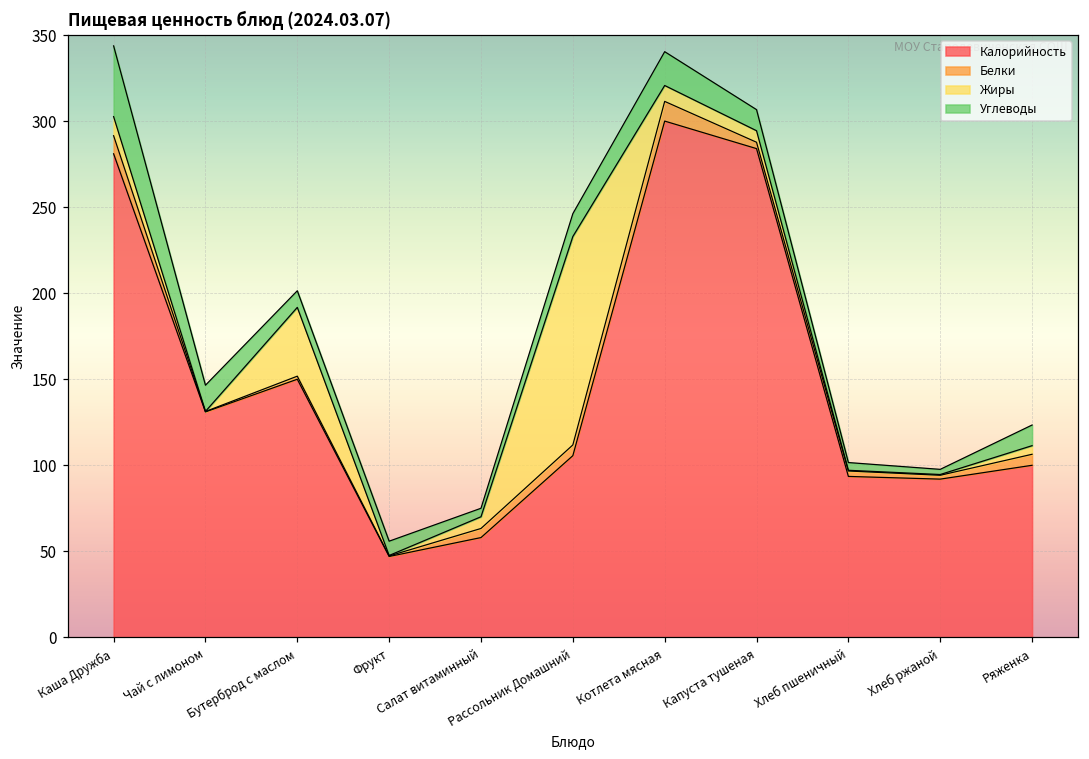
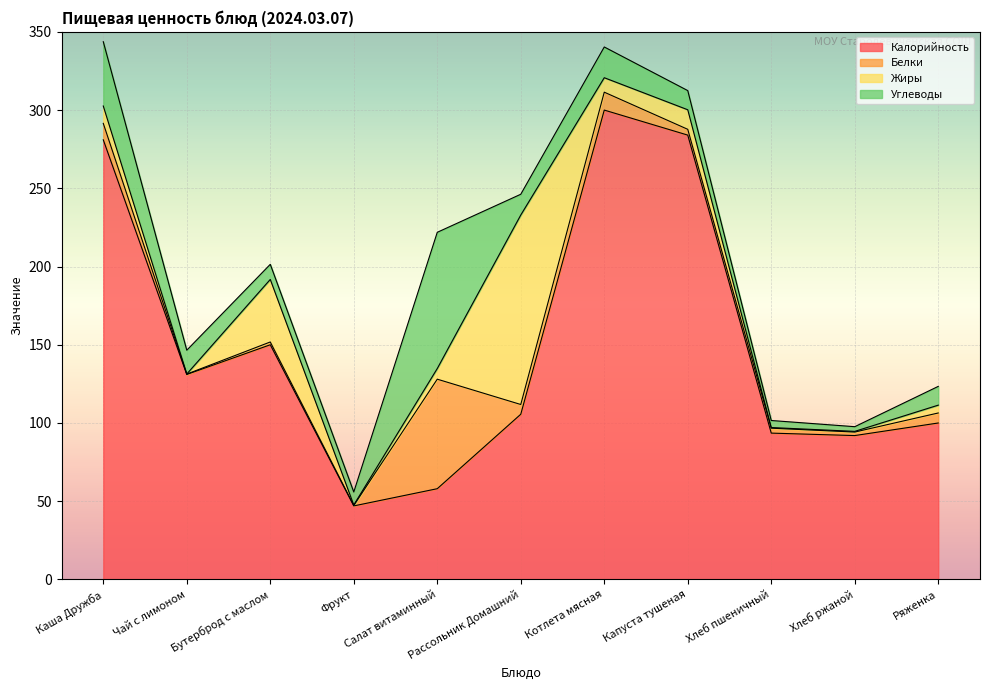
Белки, Салат витаминный: 5 -> 70
Углеводы, Салат витаминный: 5 -> 87
Жиры, Капуста тушеная: 7 -> 13
